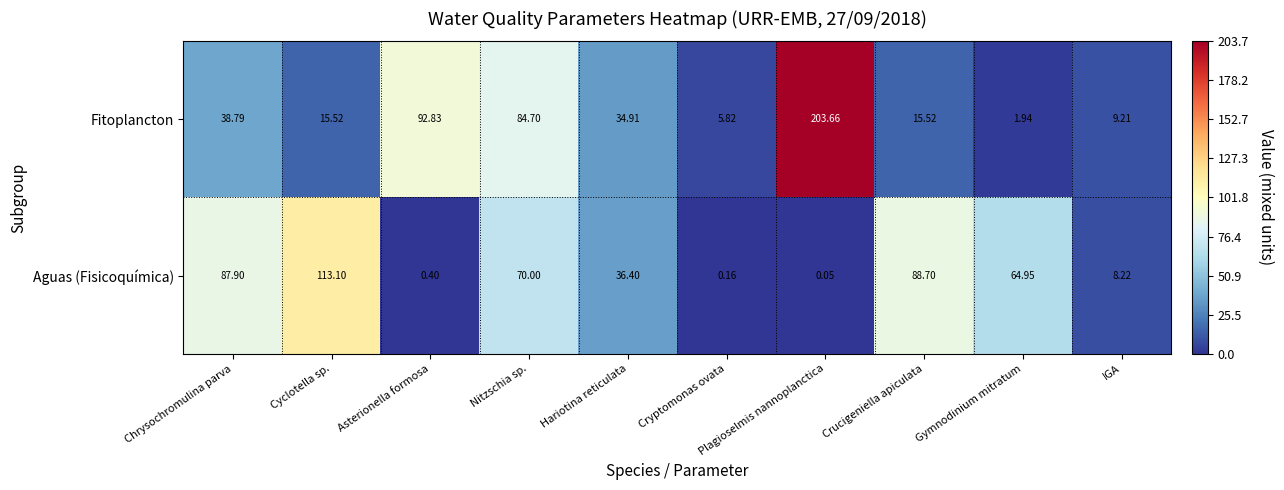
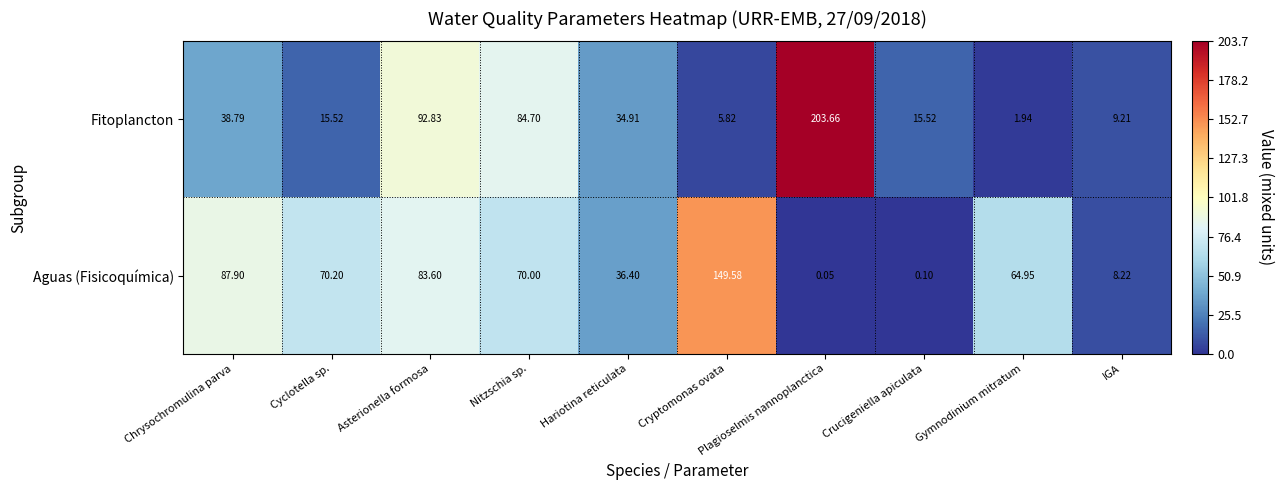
Aguas (Fisicoquímica), Cyclotella sp.: 113.10 -> 70.20
Aguas (Fisicoquímica), Asterionella formosa: 0.40 -> 83.60
Aguas (Fisicoquímica), Cryptomonas ovata: 0.16 -> 149.58
Aguas (Fisicoquímica), Crucigeniella apiculata: 88.70 -> 0.10
